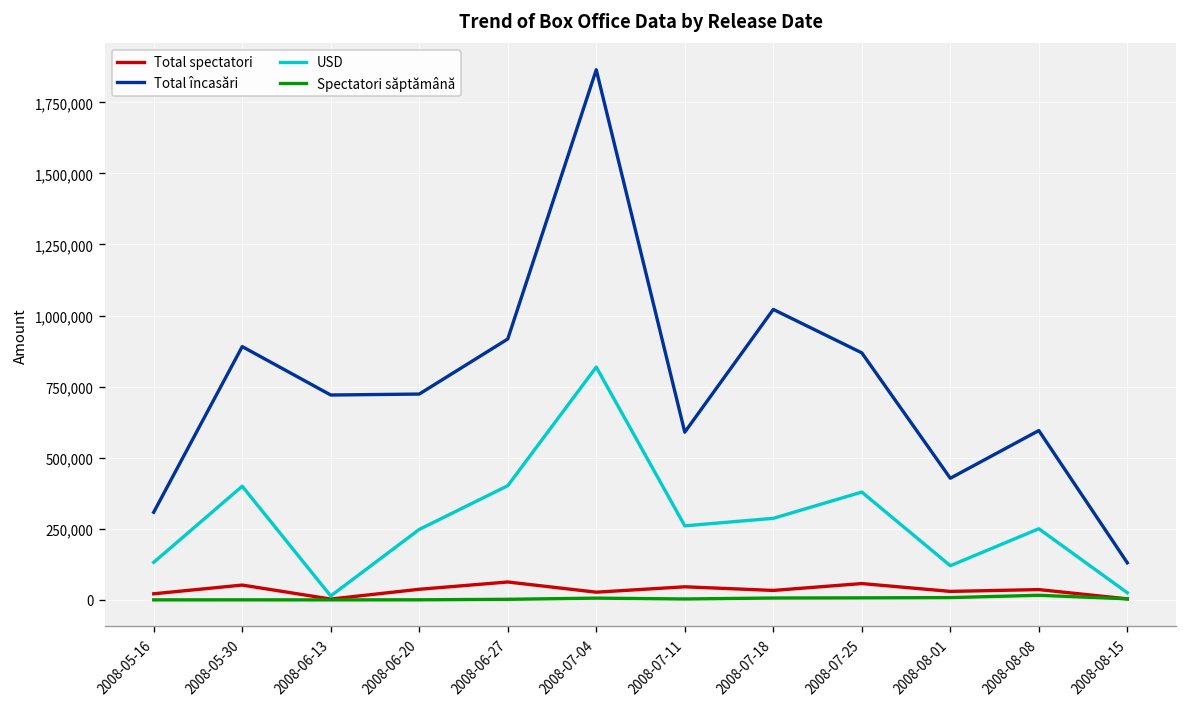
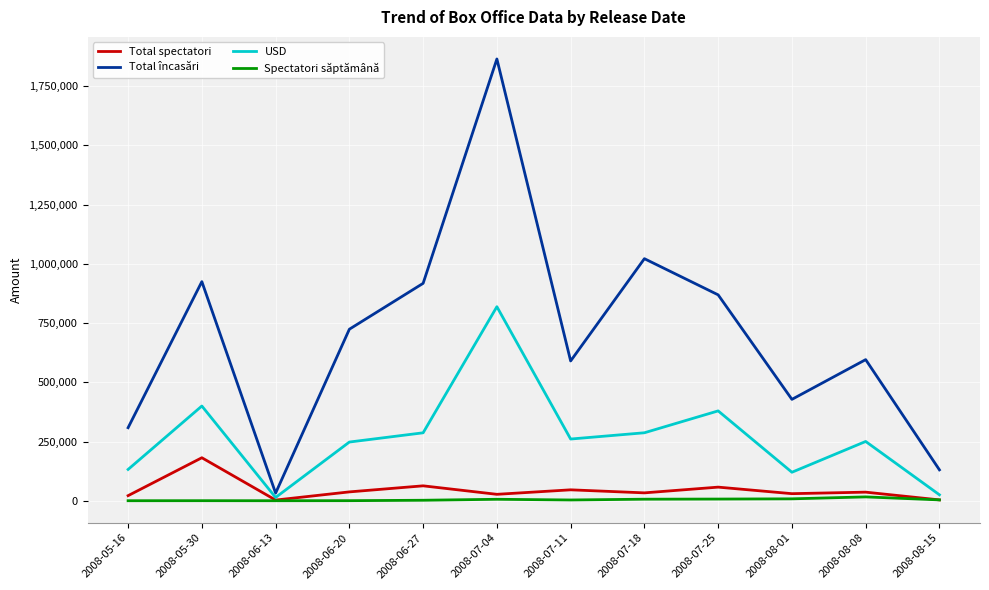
Total spectatori, 2008-05-30: 50,000 -> 180,000
Total încasări, 2008-05-30: 890,000 -> 920,000
Total încasări, 2008-06-13: 720,000 -> 30,000
USD, 2008-06-27: 400,000 -> 290,000
